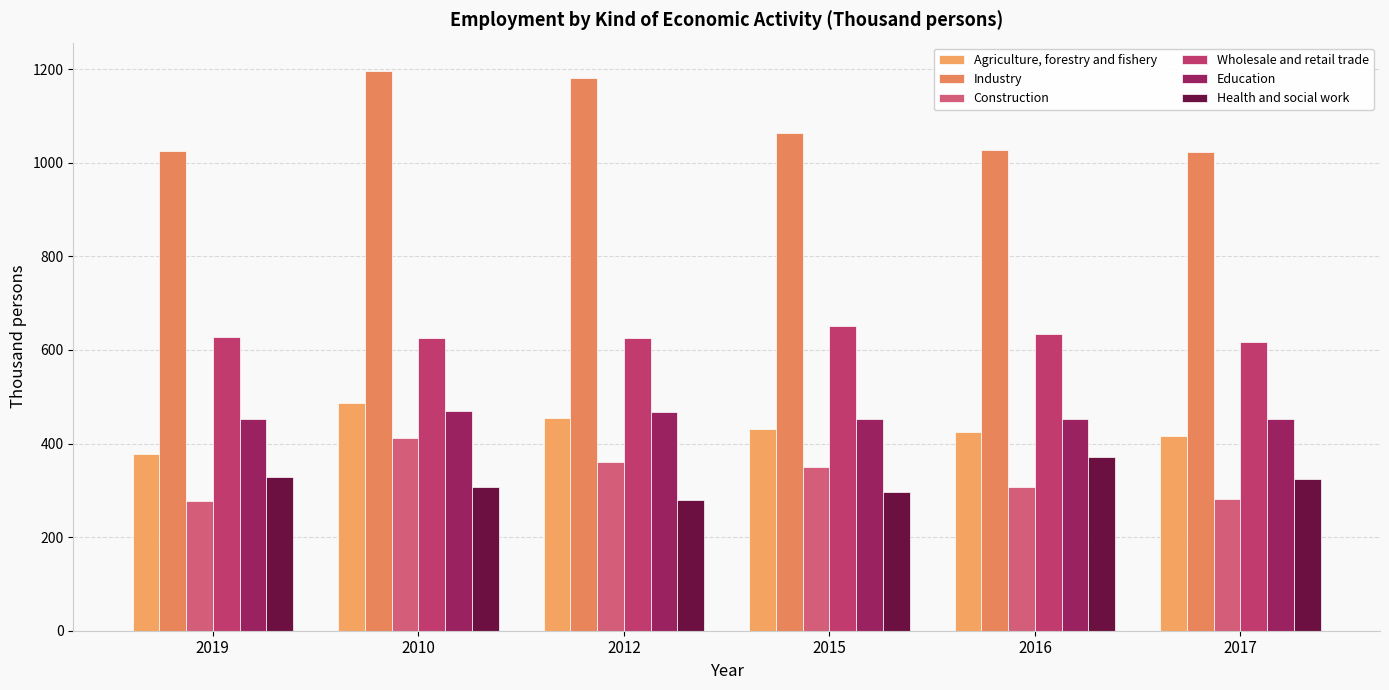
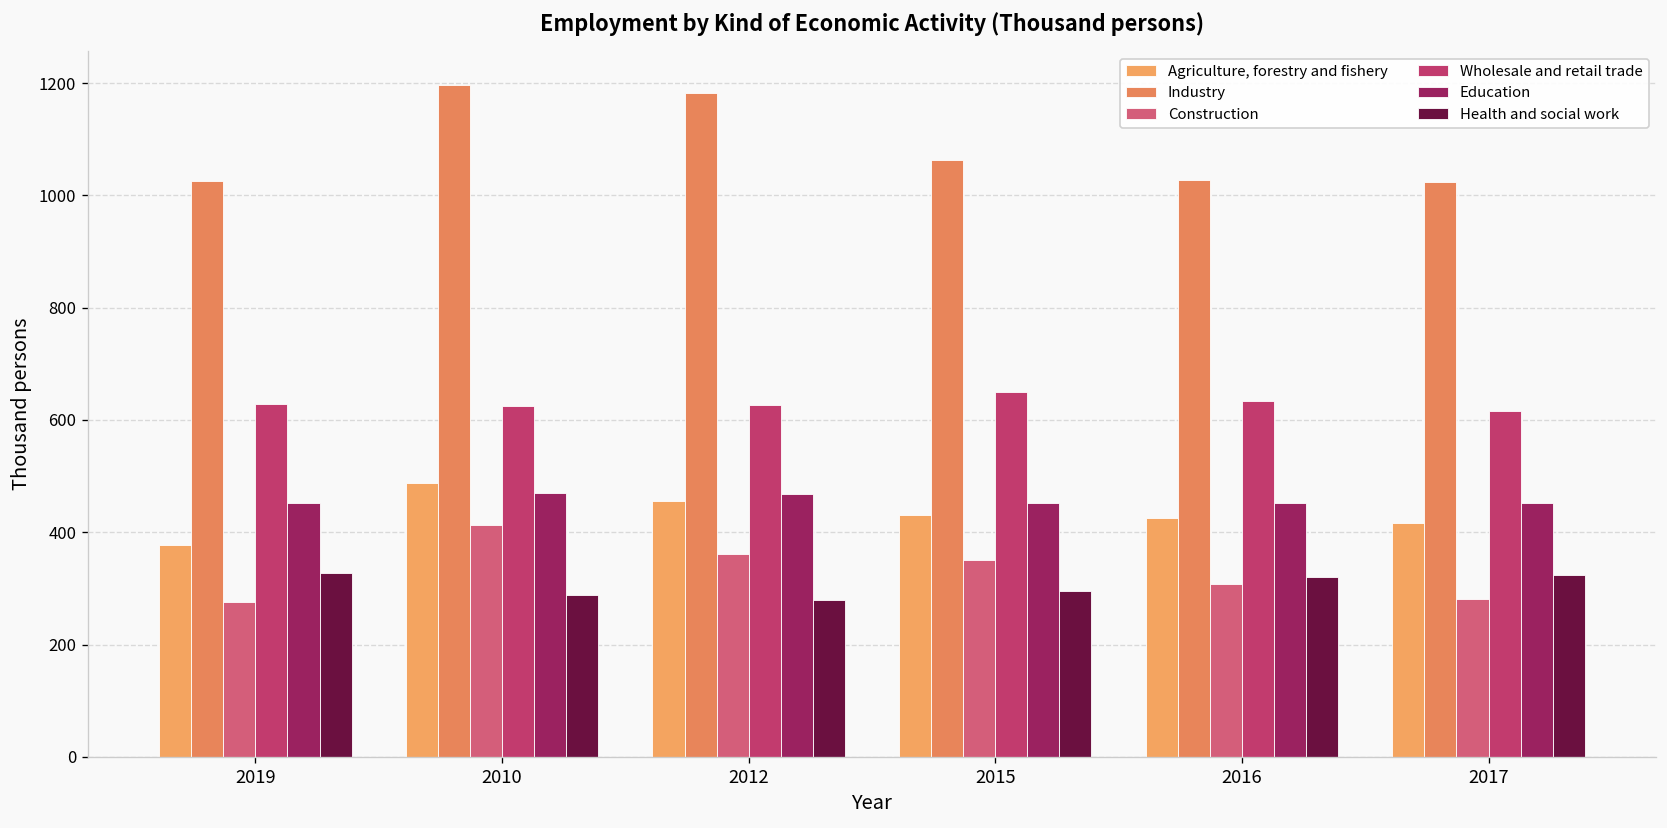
Health and social work, 2010: 310 -> 290
Health and social work, 2016: 370 -> 320
